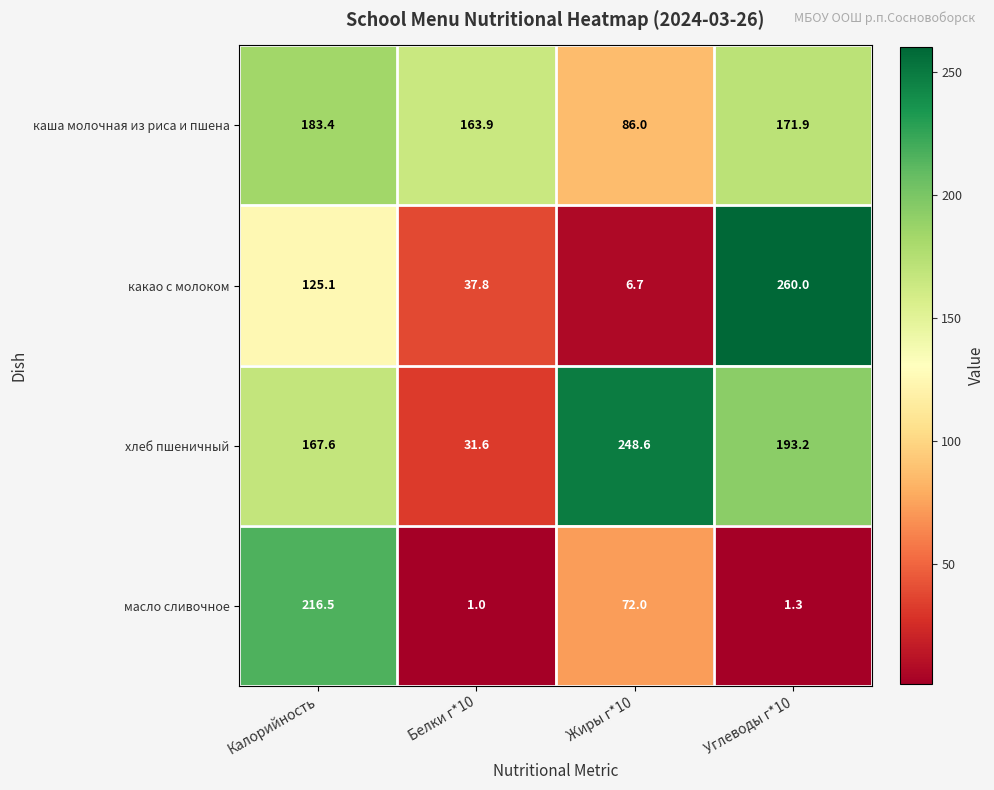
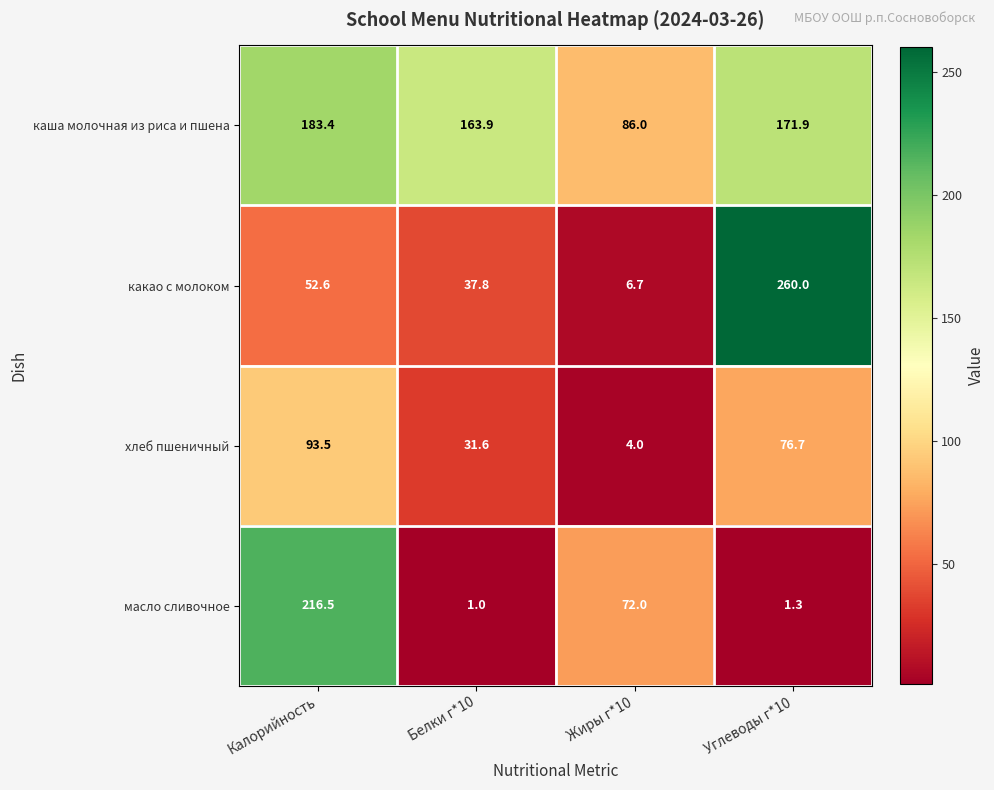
какао с молоком, Калорийность: 125.1 -> 52.6
хлеб пшеничный, Калорийность: 167.6 -> 93.5
хлеб пшеничный, Жиры г*10: 248.6 -> 4.0
хлеб пшеничный, Углеводы г*10: 193.2 -> 76.7
